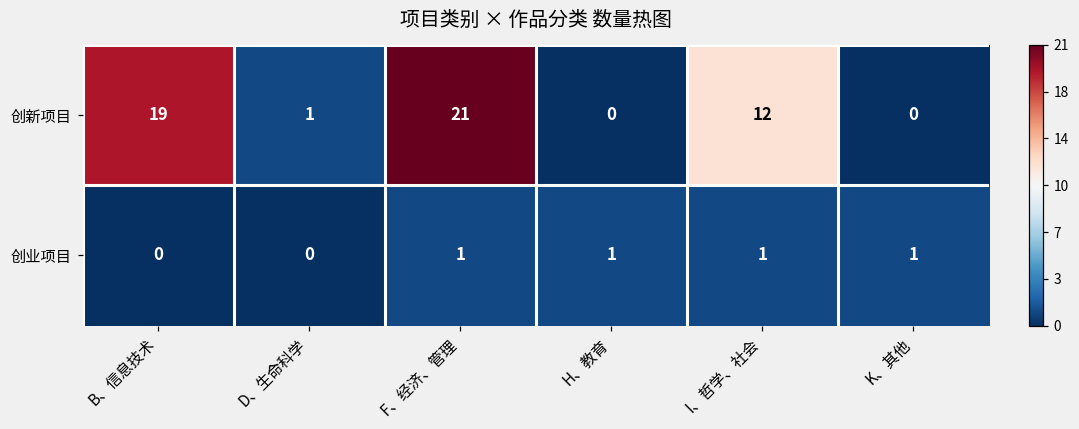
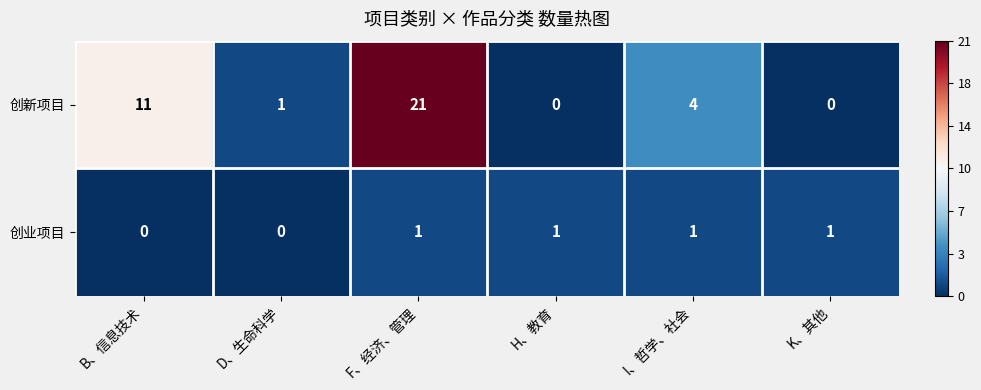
创新项目, B、信息技术: 19 -> 11
创新项目, I、哲学、社会: 12 -> 4
